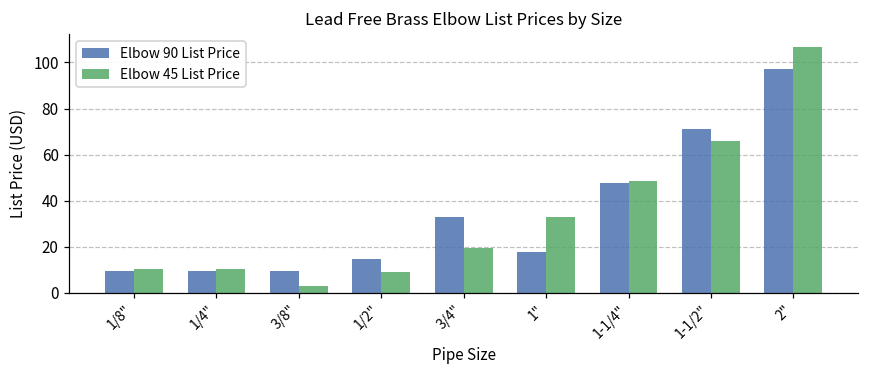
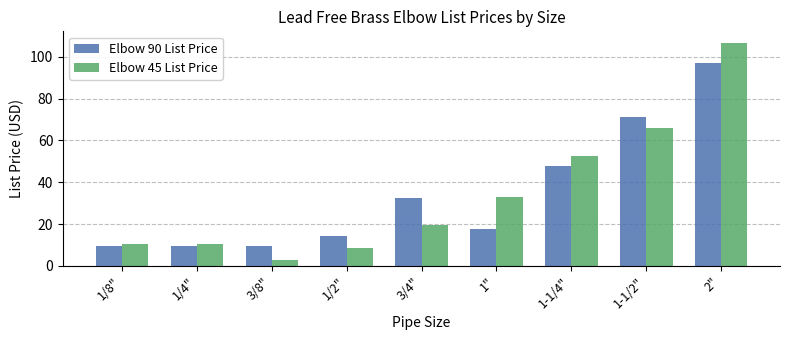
Elbow 45 List Price, 1-1/4": 49 -> 53
